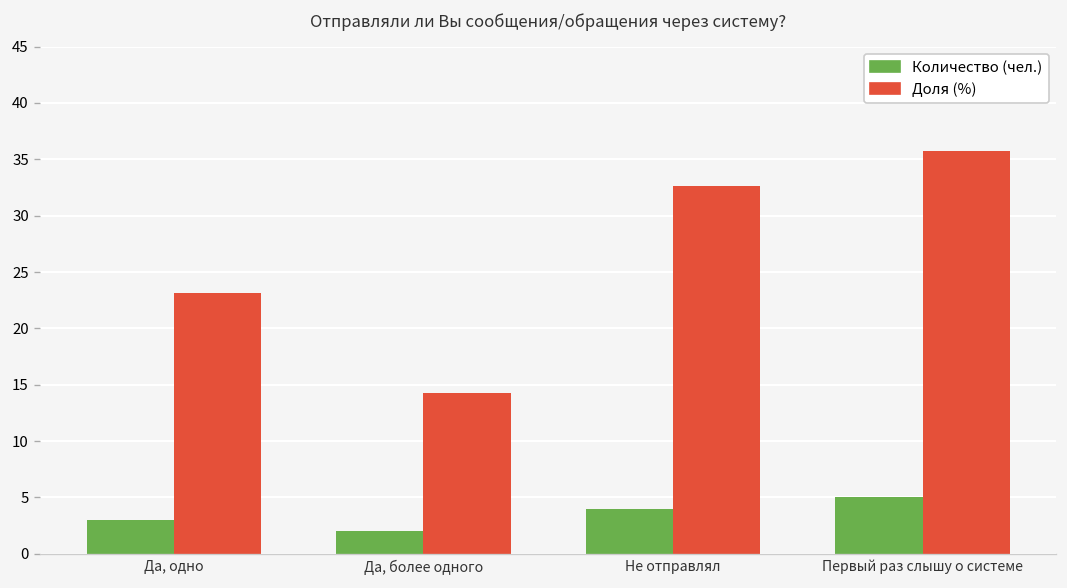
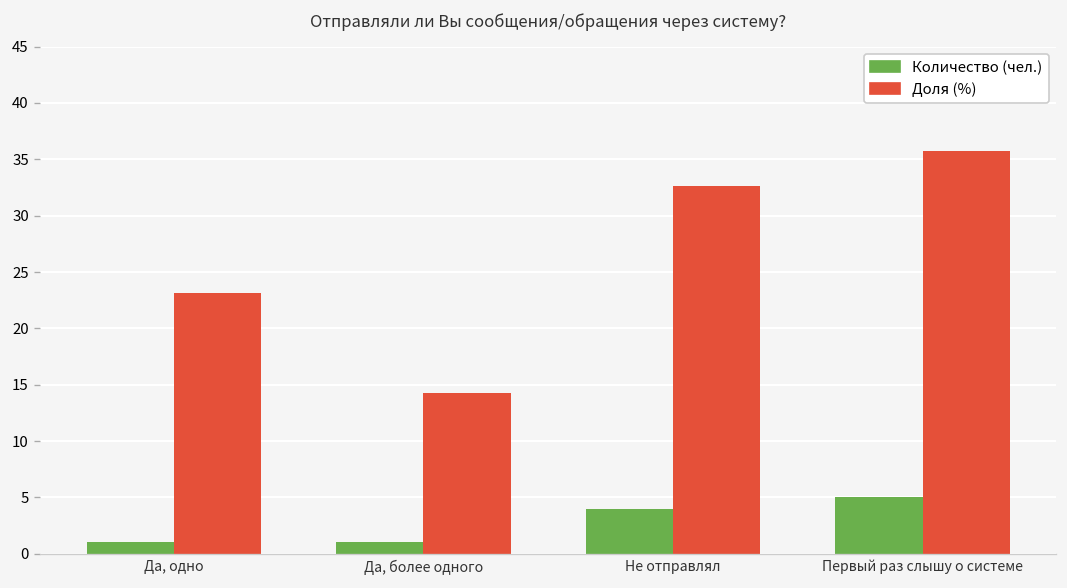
Количество (чел.), Да, одно: 3 -> 1
Количество (чел.), Да, более одного: 2 -> 1
